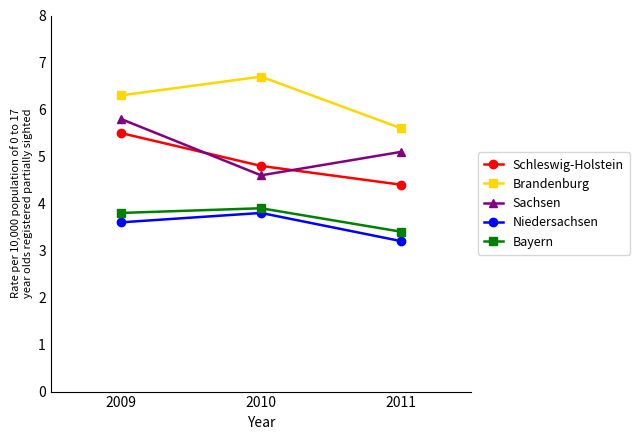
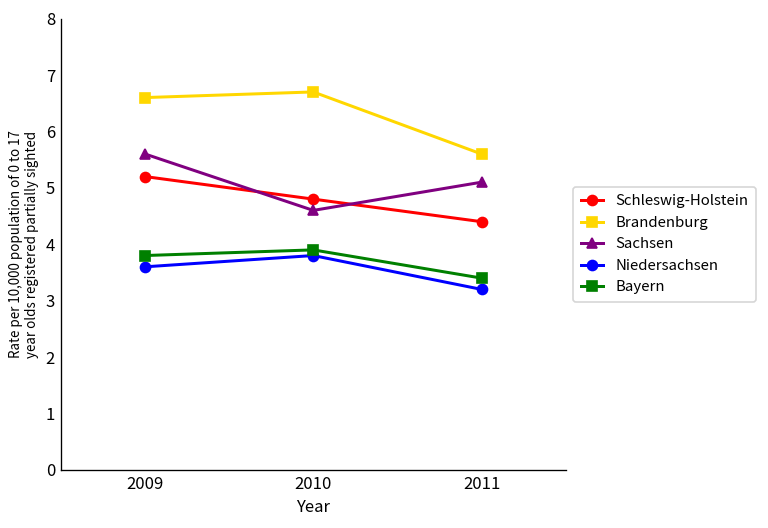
Schleswig-Holstein, 2009: 5.5 -> 5.2
Brandenburg, 2009: 6.3 -> 6.6
Sachsen, 2009: 5.8 -> 5.6
